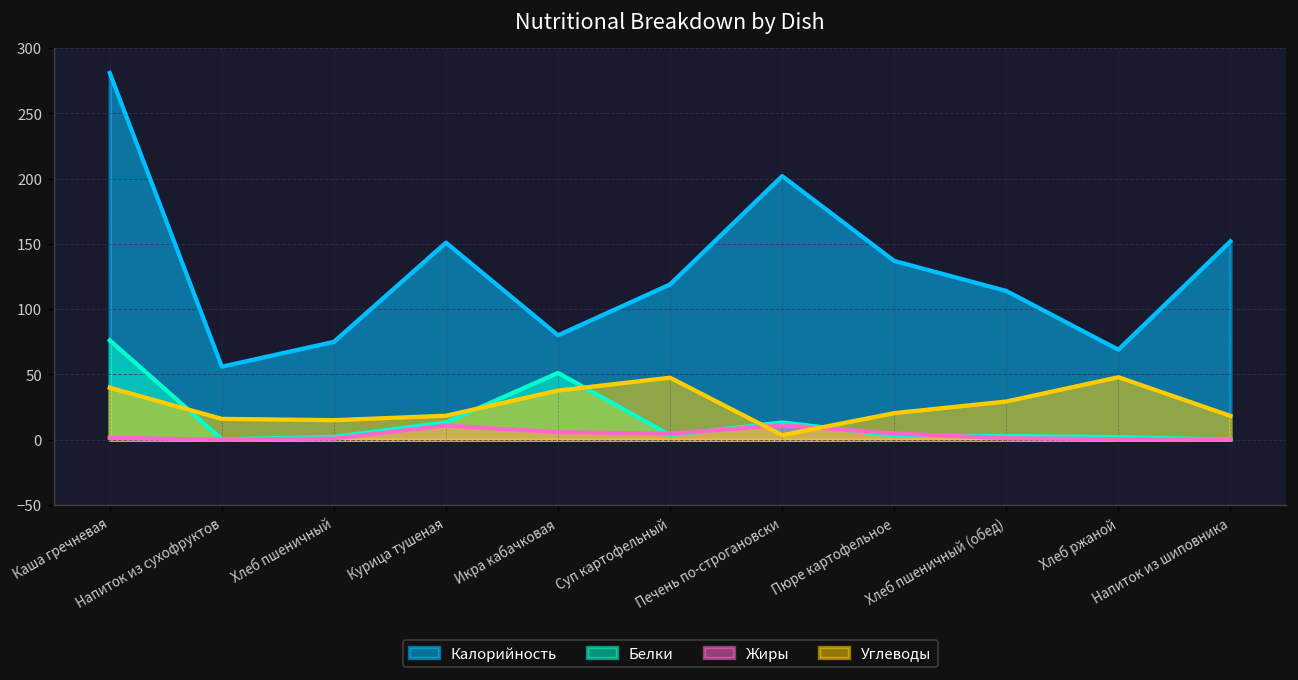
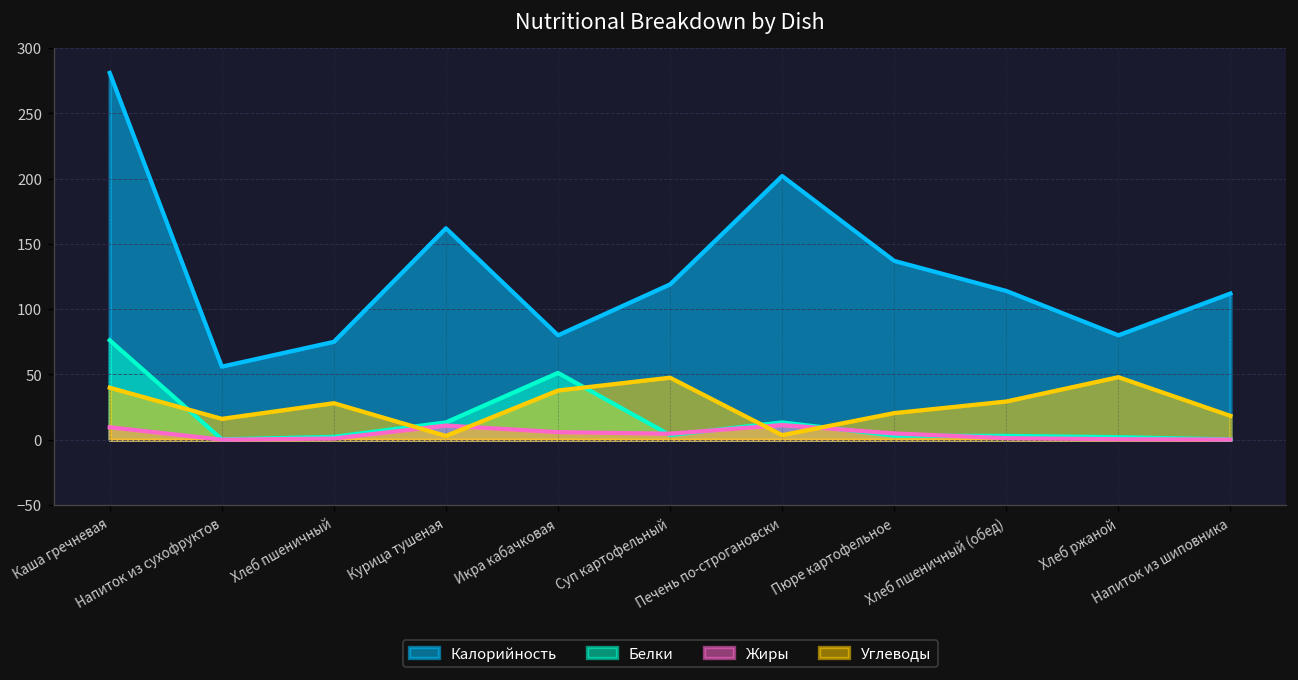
Жиры, Каша гречневая: 1 -> 10
Углеводы, Хлеб пшеничный: 15 -> 28
Калорийность, Курица тушеная: 151 -> 162
Углеводы, Курица тушеная: 18 -> 3
Калорийность, Хлеб ржаной: 69 -> 80
Калорийность, Напиток из шиповника: 152 -> 112
